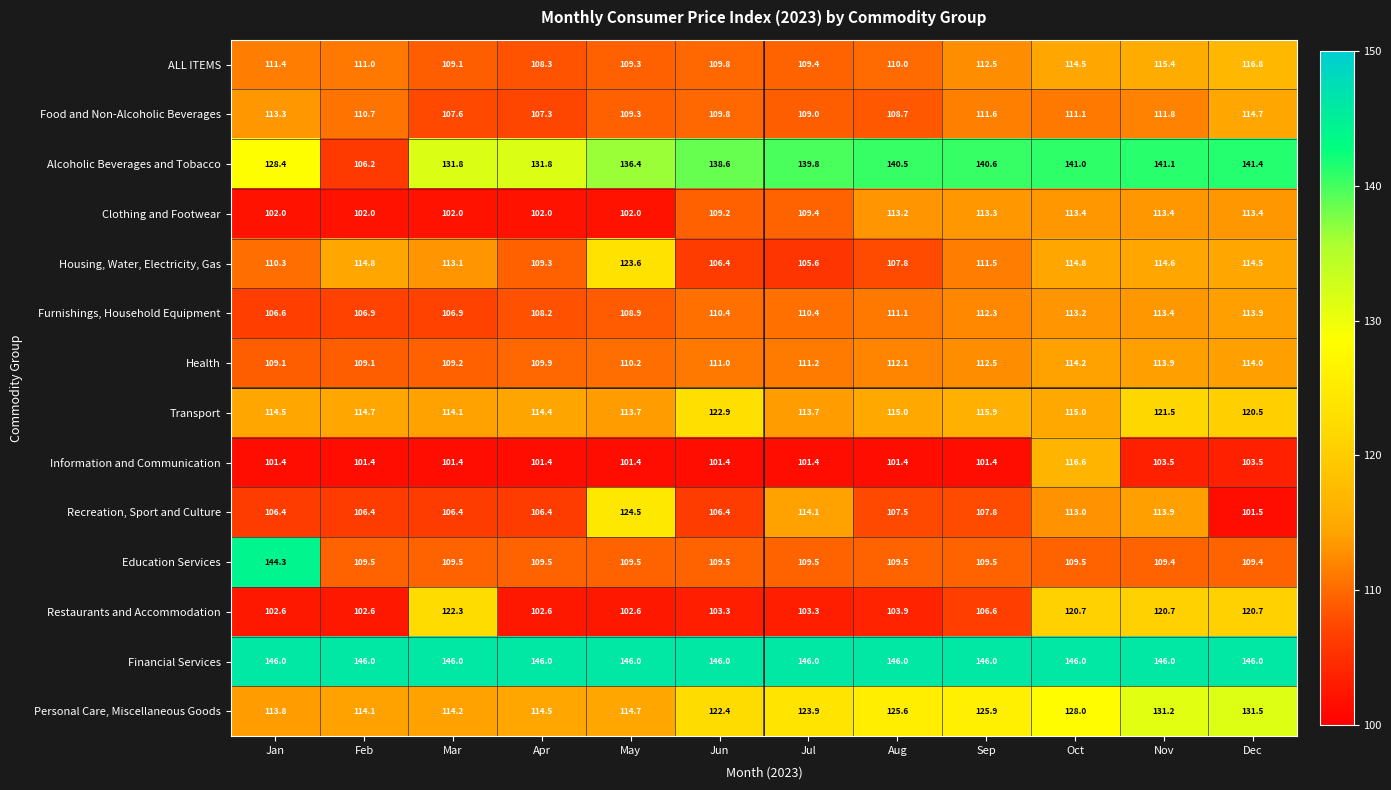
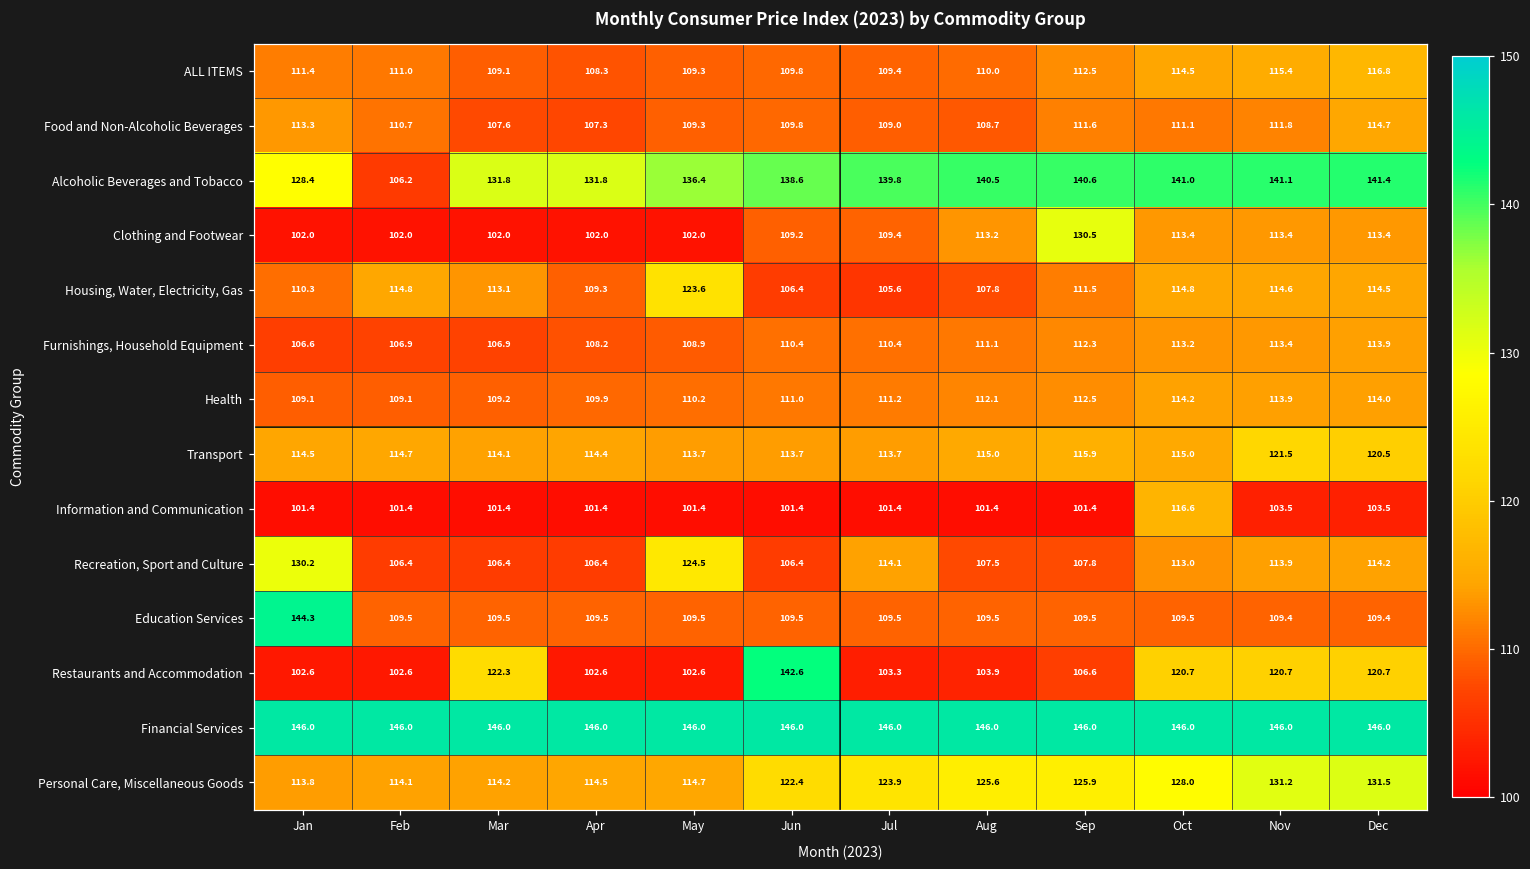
Clothing and Footwear, Sep: 113.3 -> 130.5
Transport, Jun: 122.9 -> 113.7
Recreation, Sport and Culture, Jan: 106.4 -> 130.2
Recreation, Sport and Culture, Dec: 101.5 -> 114.2
Restaurants and Accommodation, Jun: 103.3 -> 142.6
